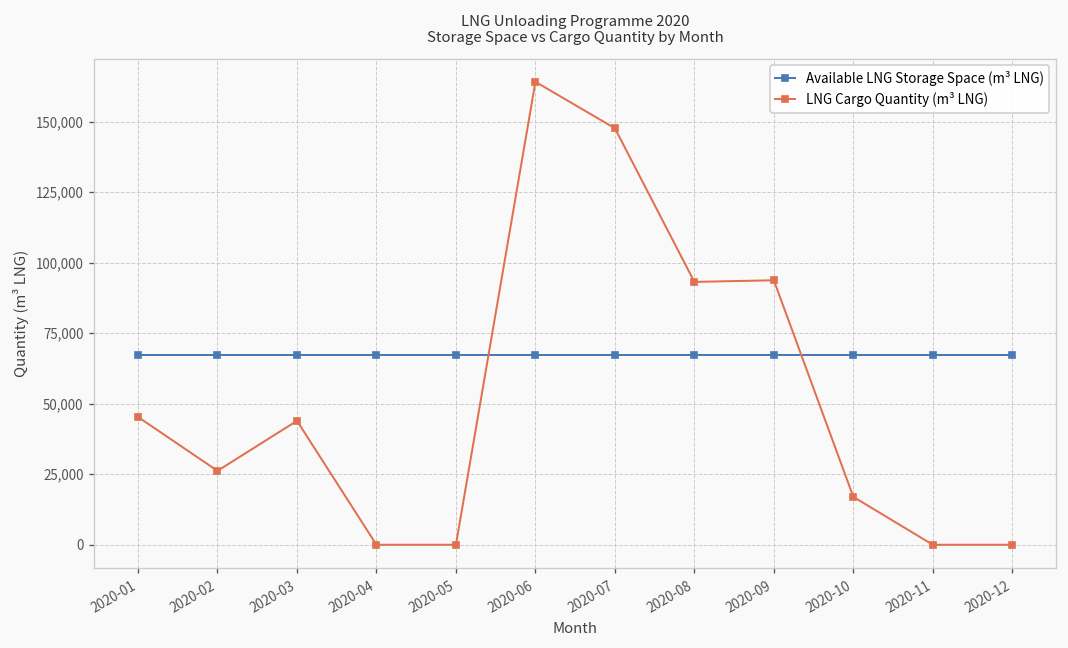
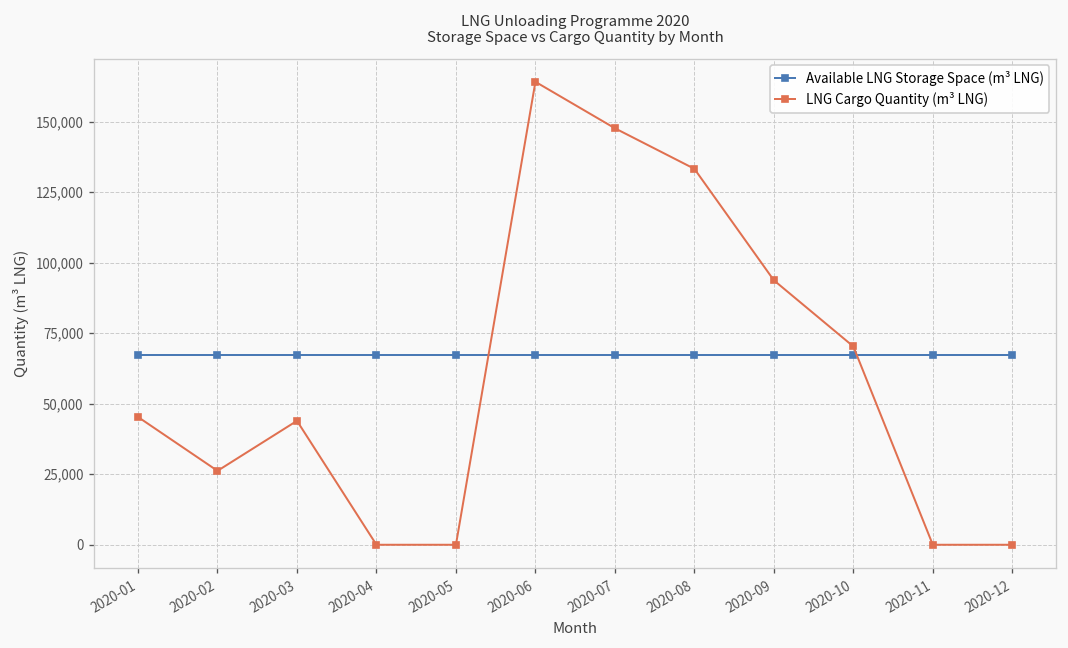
LNG Cargo Quantity (m³ LNG), 2020-08: 93,000 -> 133,000
LNG Cargo Quantity (m³ LNG), 2020-10: 17,000 -> 70,000
